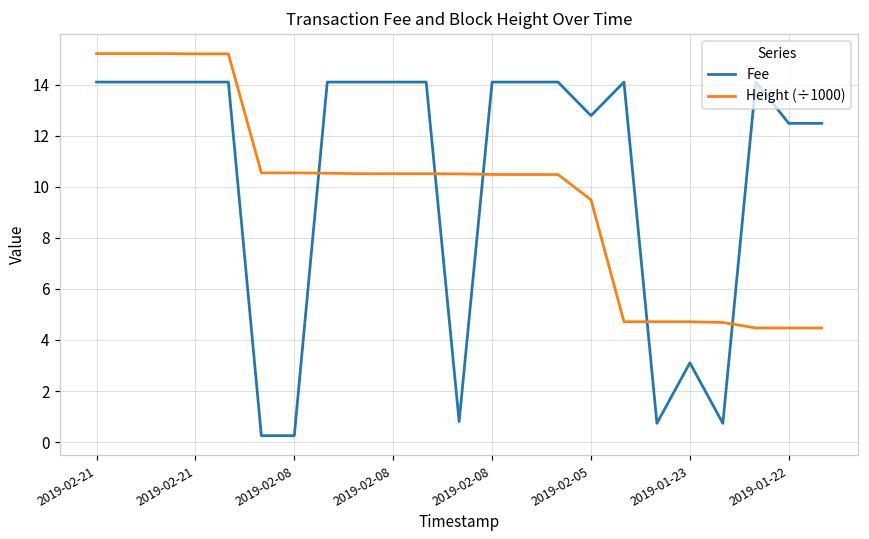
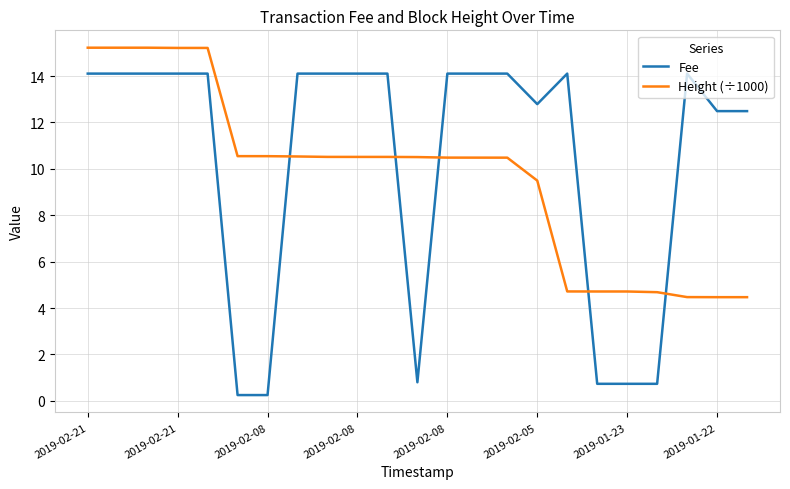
Fee, 2019-01-23: 3.1 -> 0.7
